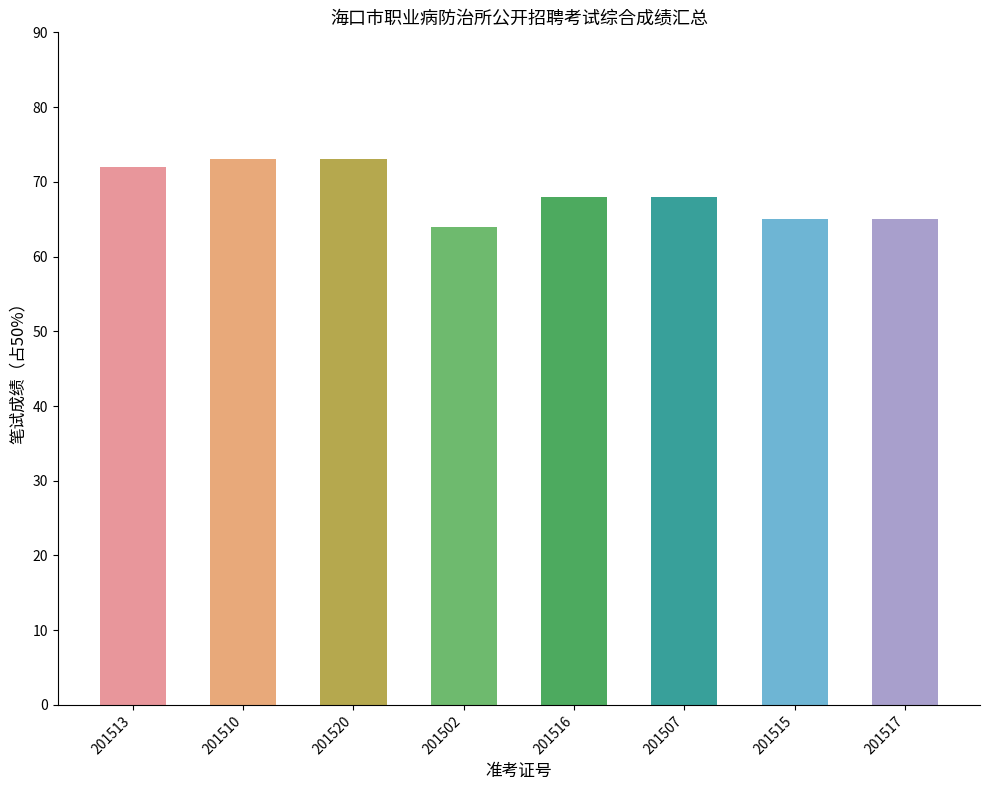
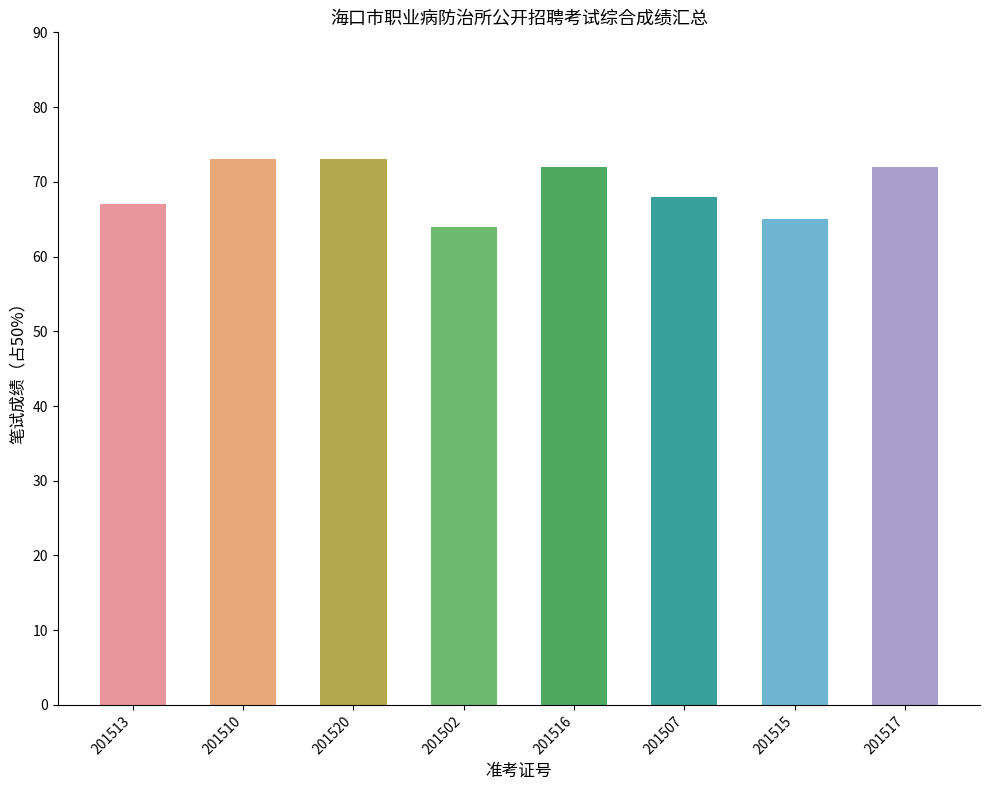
201513: 72 -> 67
201516: 68 -> 72
201517: 65 -> 72
